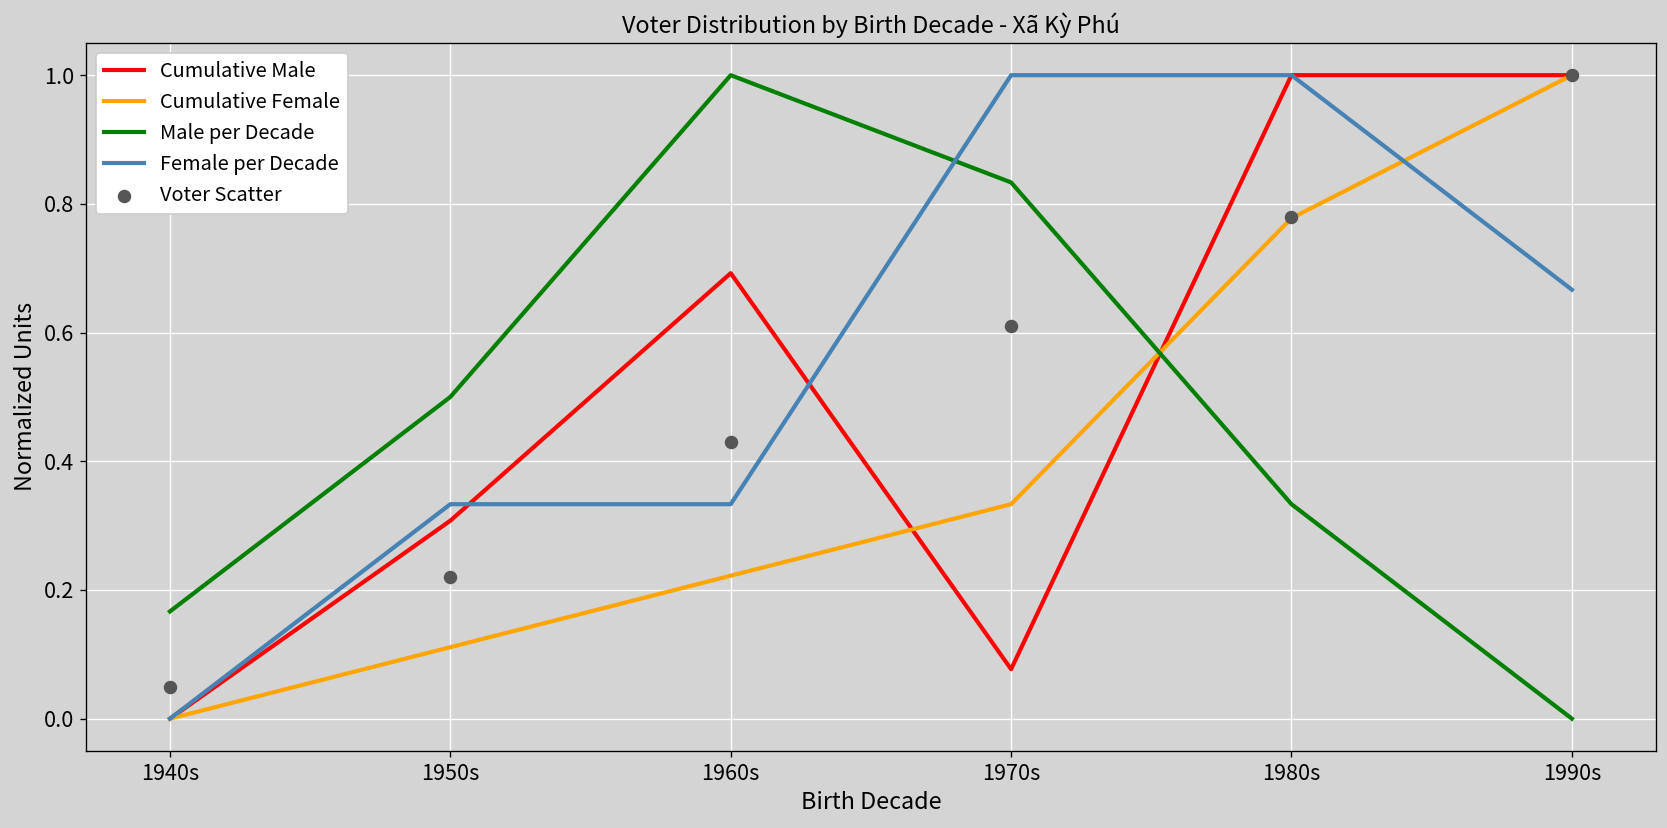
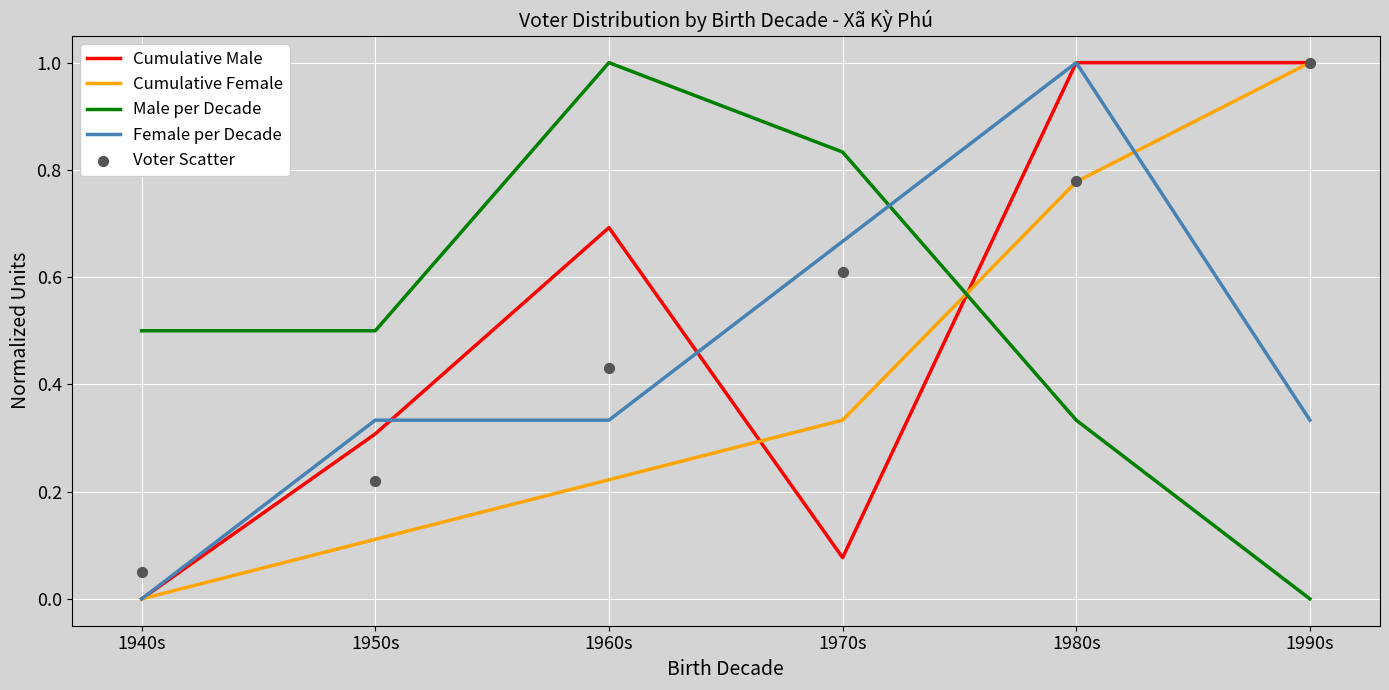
Male per Decade, 1940s: 0.17 -> 0.50
Female per Decade, 1970s: 1.00 -> 0.67
Female per Decade, 1990s: 0.67 -> 0.33
